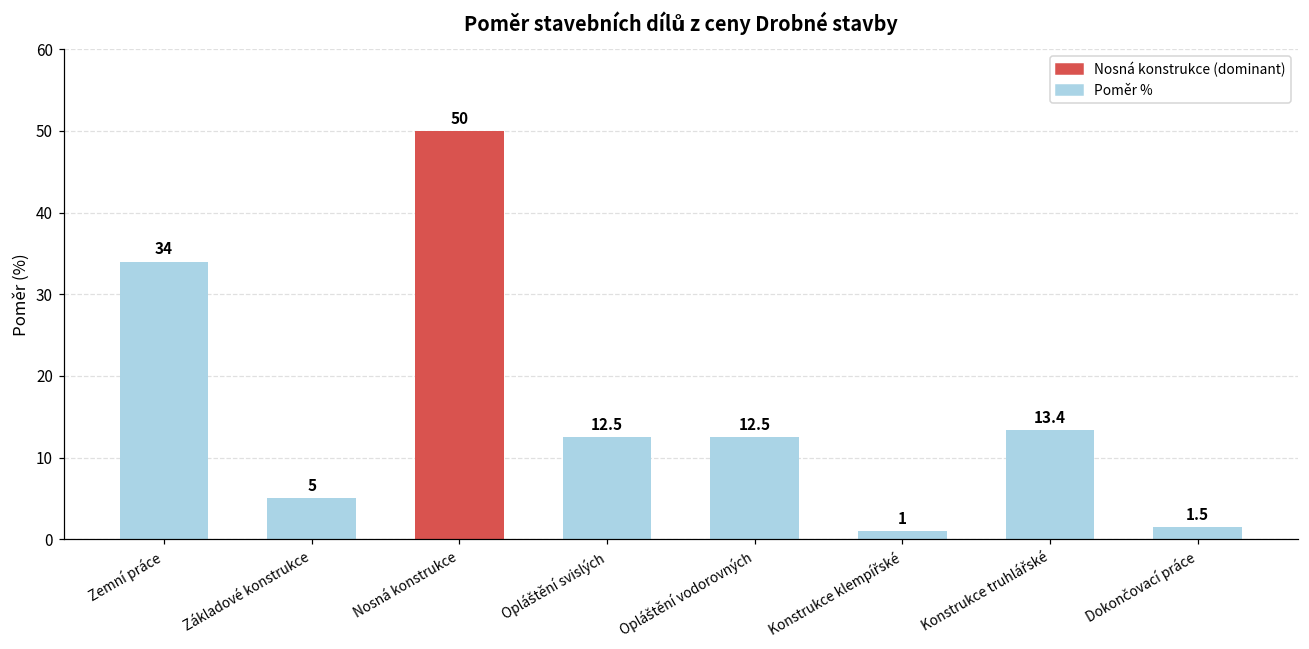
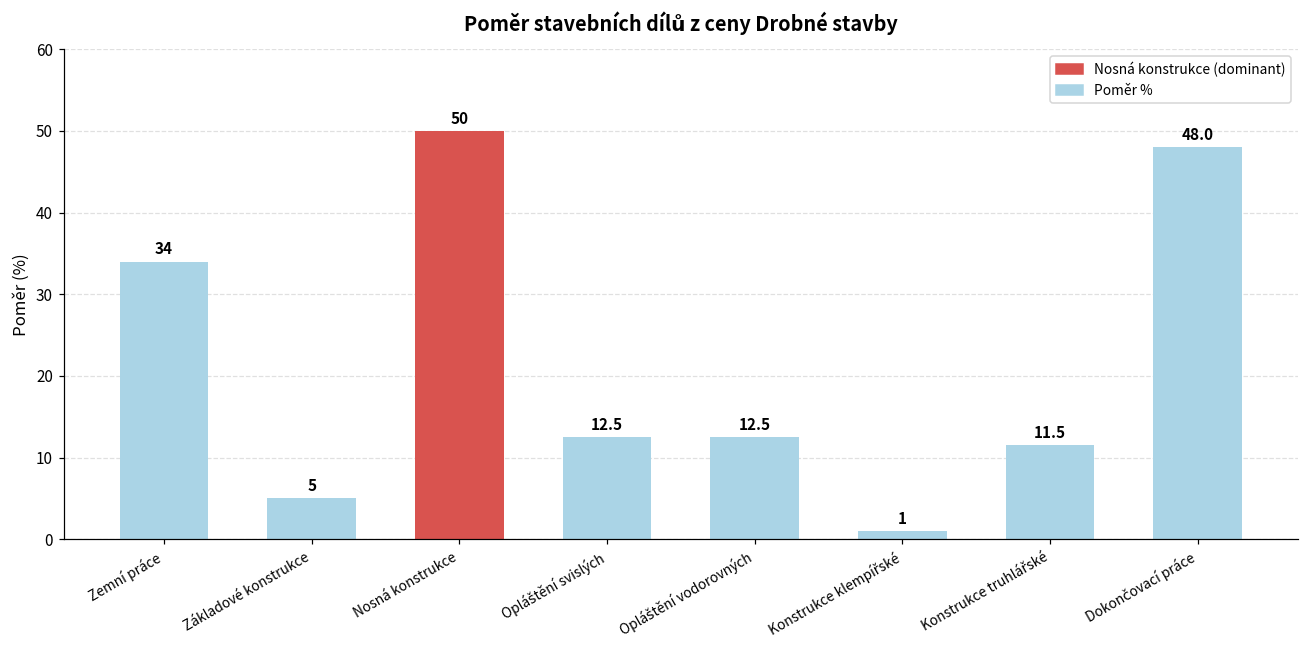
Konstrukce truhlářské: 13.4 -> 11.5
Dokončovací práce: 1.5 -> 48.0
